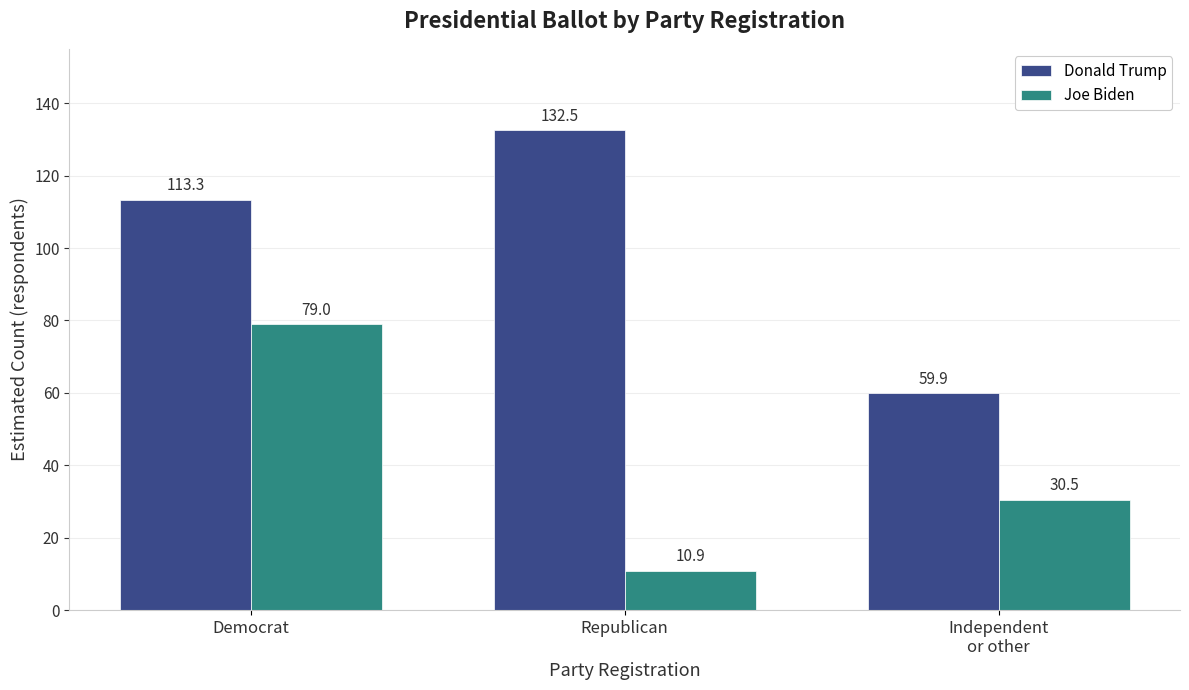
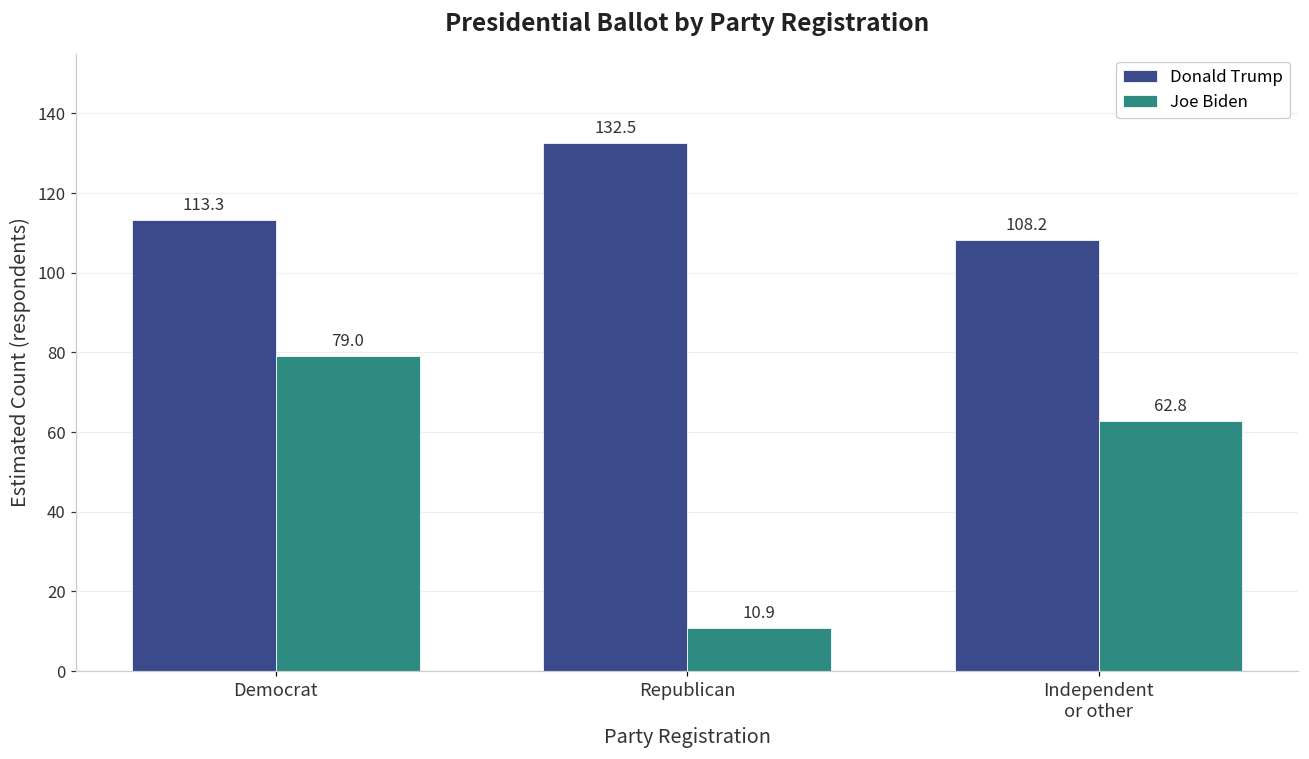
Donald Trump, Independent or other: 59.9 -> 108.2
Joe Biden, Independent or other: 30.5 -> 62.8
